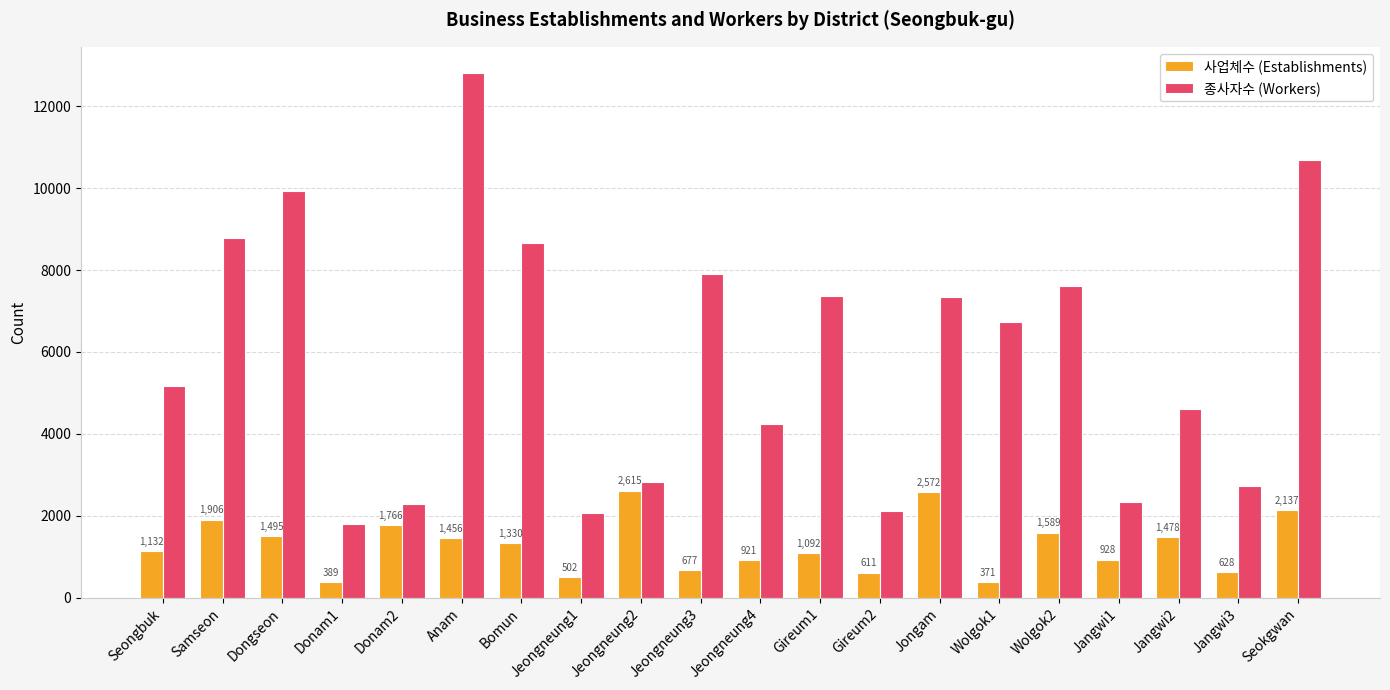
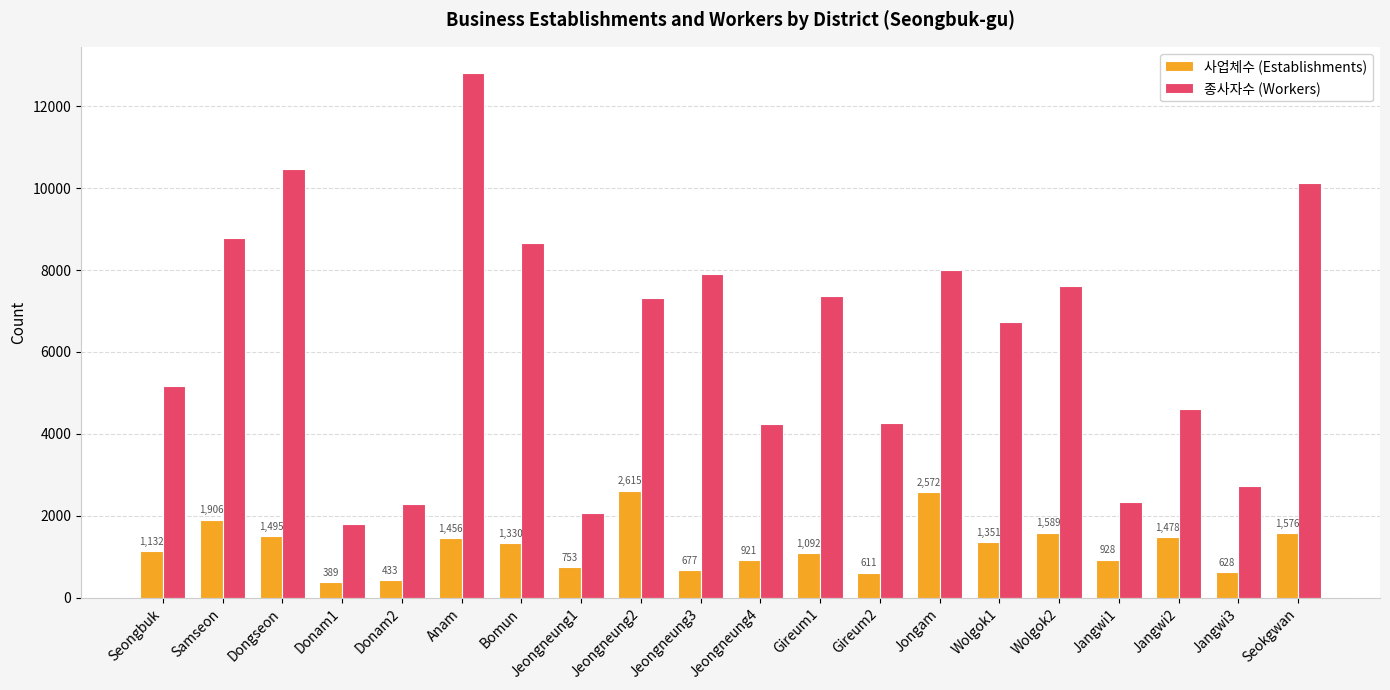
종사자수 (Workers), Dongseon: 9900 -> 10500
사업체수 (Establishments), Donam2: 1,766 -> 433
사업체수 (Establishments), Jeongneung1: 502 -> 753
종사자수 (Workers), Jeongneung2: 2800 -> 7300
종사자수 (Workers), Gireum2: 2100 -> 4300
종사자수 (Workers), Jongam: 7400 -> 8000
사업체수 (Establishments), Wolgok1: 371 -> 1,351
사업체수 (Establishments), Seokgwan: 2,137 -> 1,576
종사자수 (Workers), Seokgwan: 10700 -> 10100
